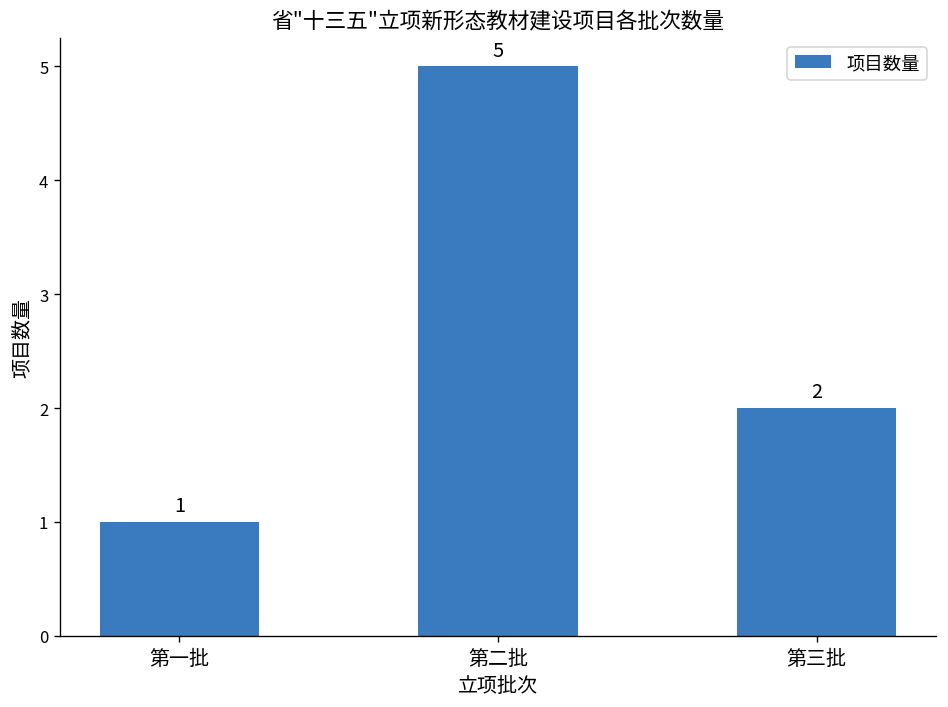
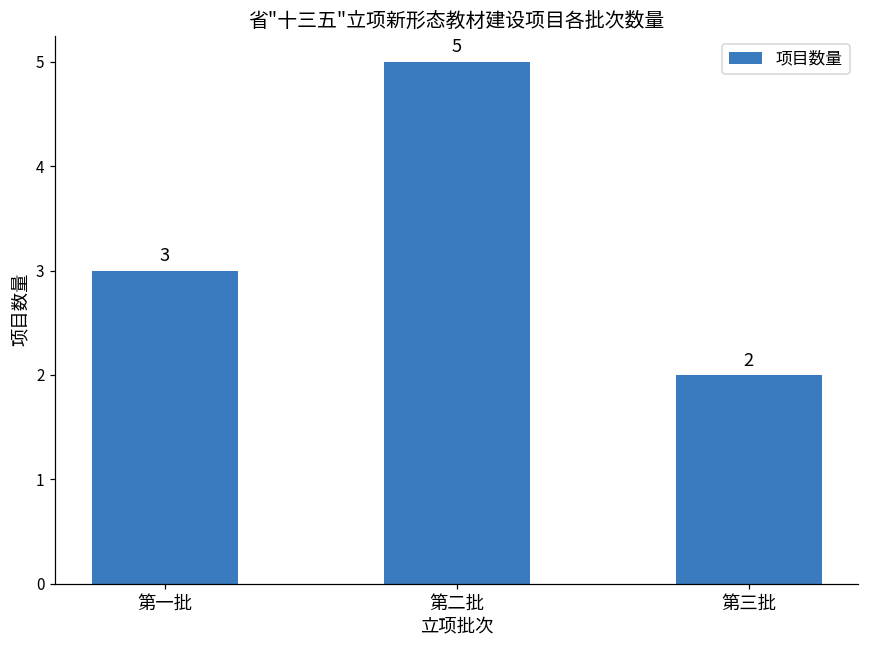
第一批: 1 -> 3
